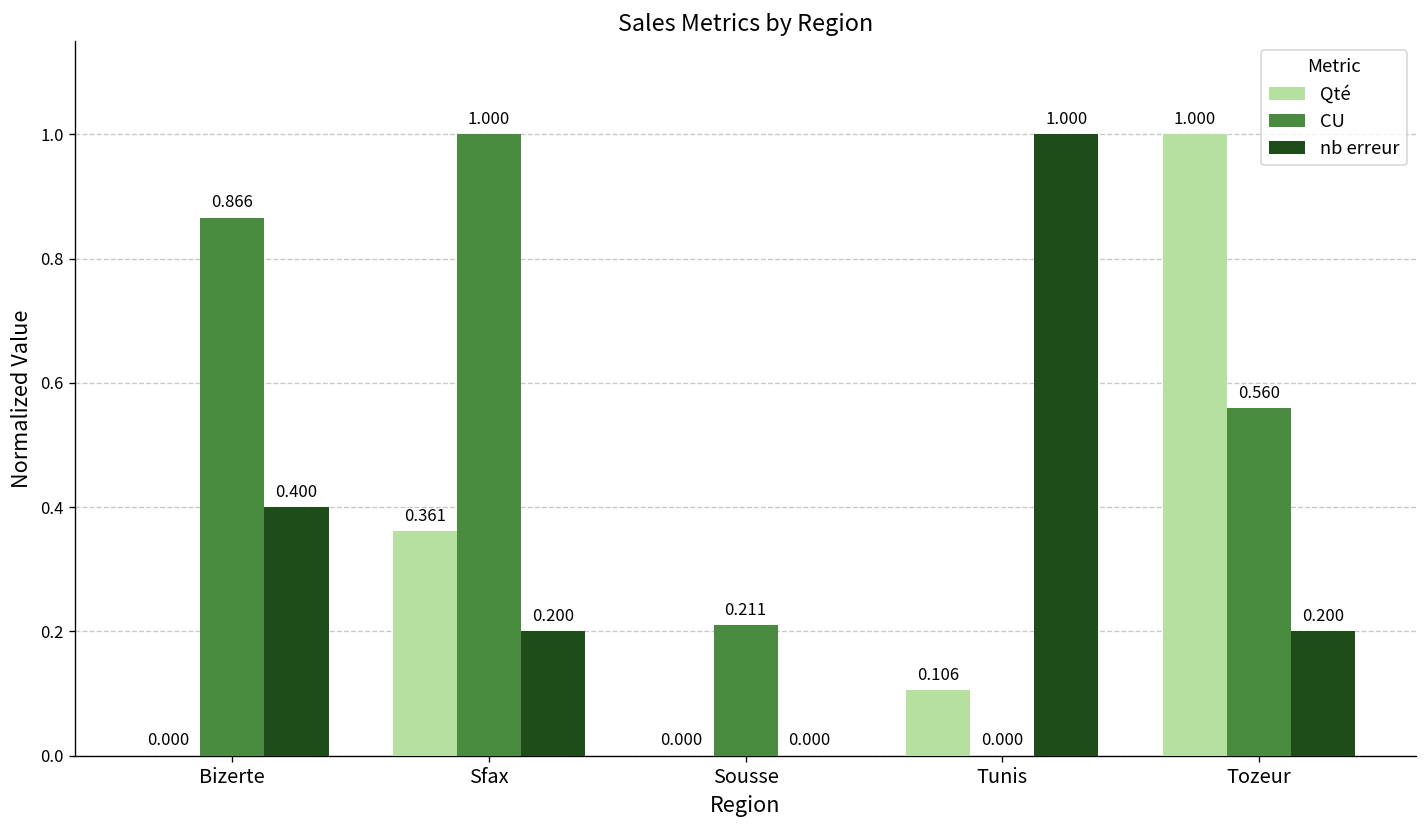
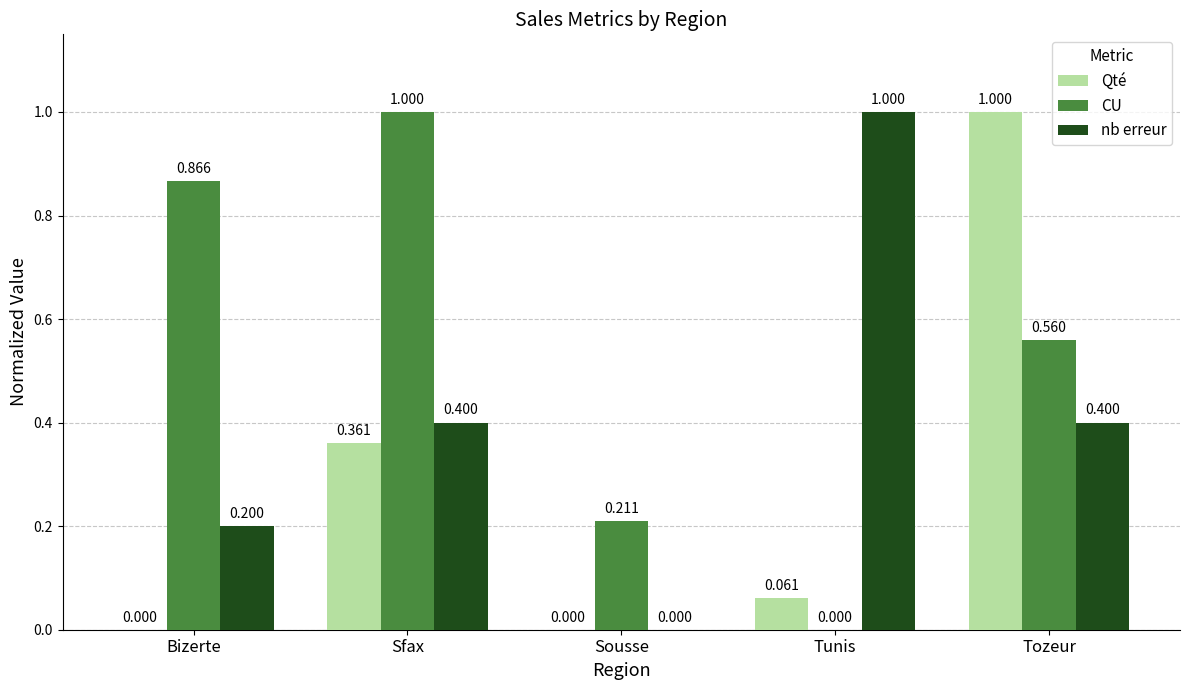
nb erreur, Bizerte: 0.400 -> 0.200
nb erreur, Sfax: 0.200 -> 0.400
Qté, Tunis: 0.106 -> 0.061
nb erreur, Tozeur: 0.200 -> 0.400
